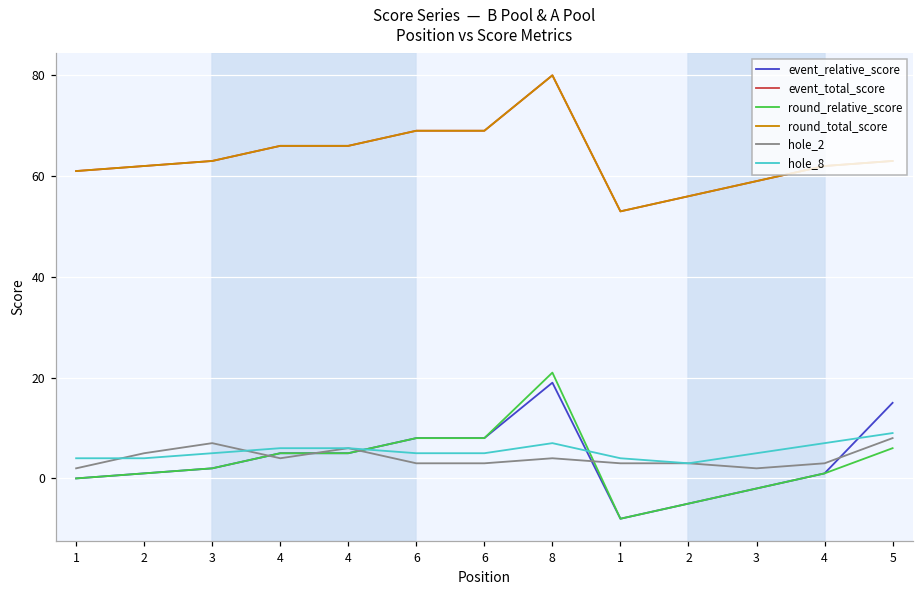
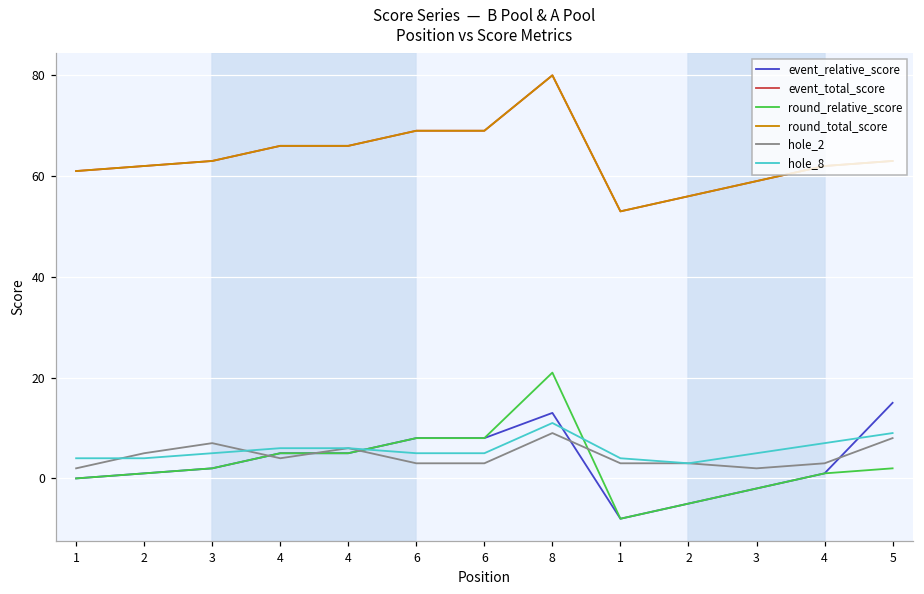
event_relative_score, 8: 19 -> 13
hole_2, 8: 4 -> 9
hole_8, 8: 7 -> 11
round_relative_score, 5: 6 -> 2
